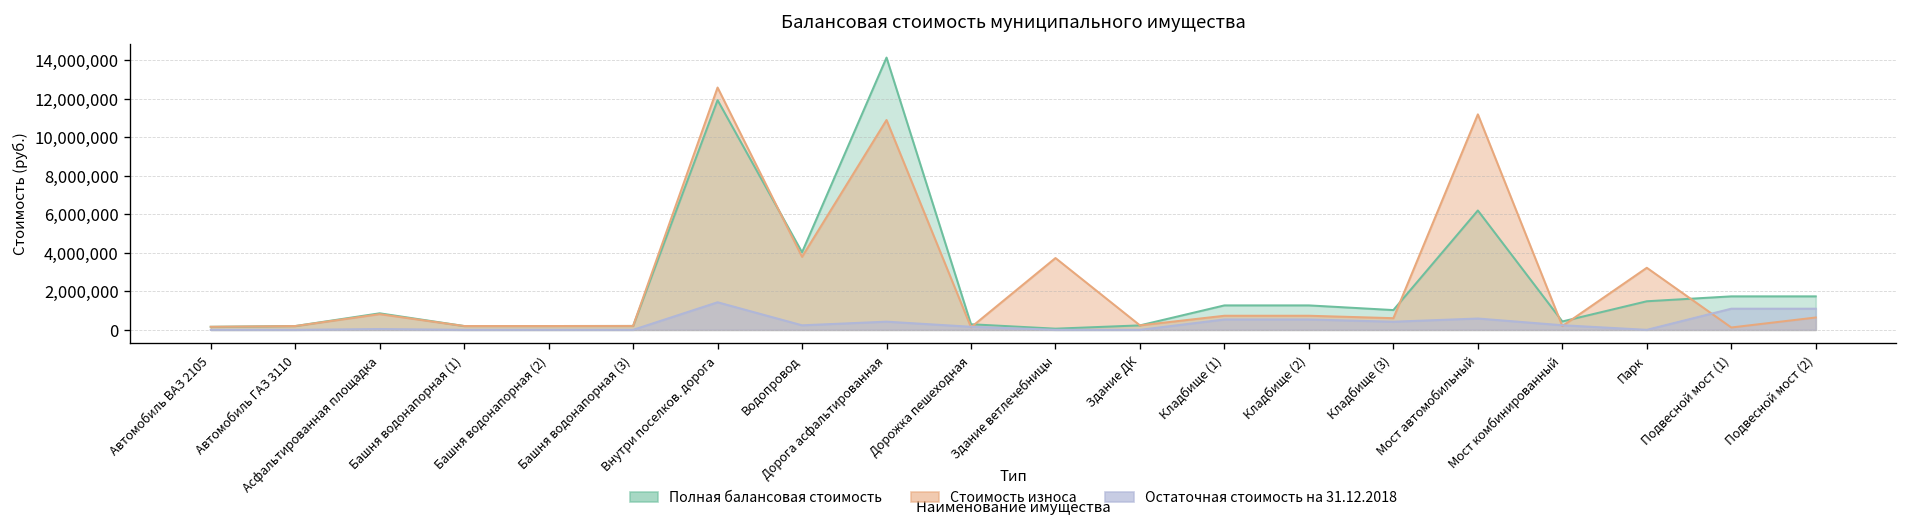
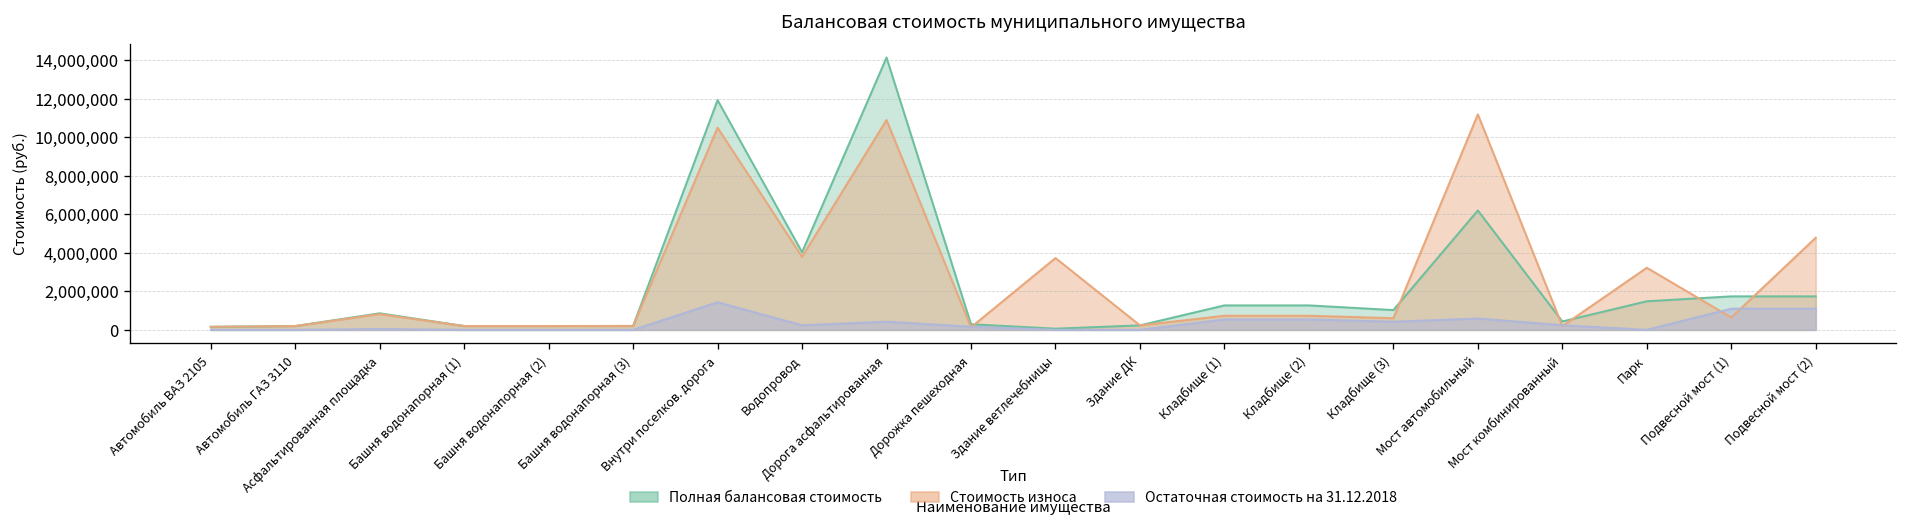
Стоимость износа, Внутри поселков. дорога: 12,600,000 -> 10,500,000
Стоимость износа, Подвесной мост (1): 100,000 -> 600,000
Стоимость износа, Подвесной мост (2): 600,000 -> 4,800,000
